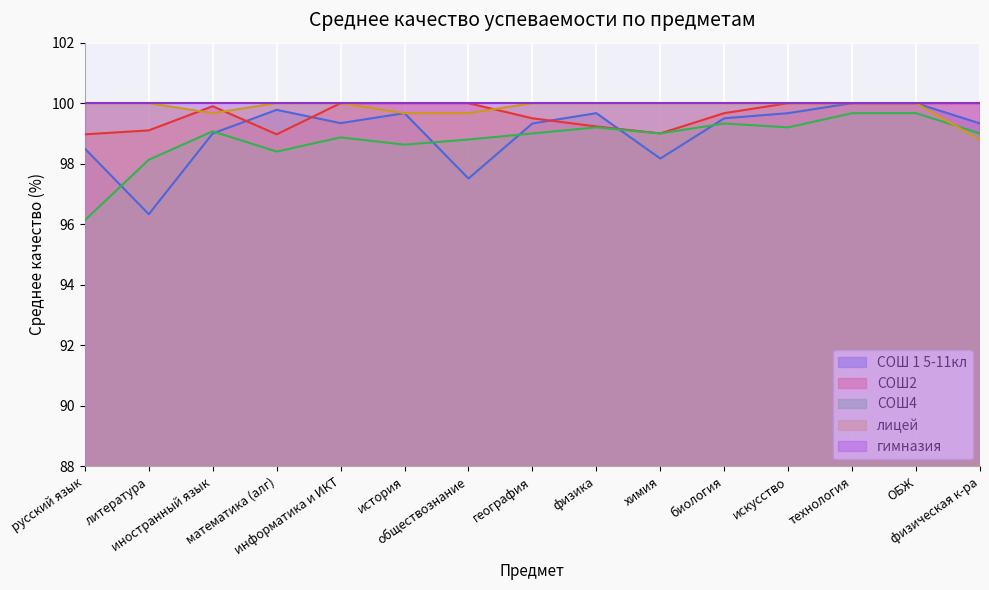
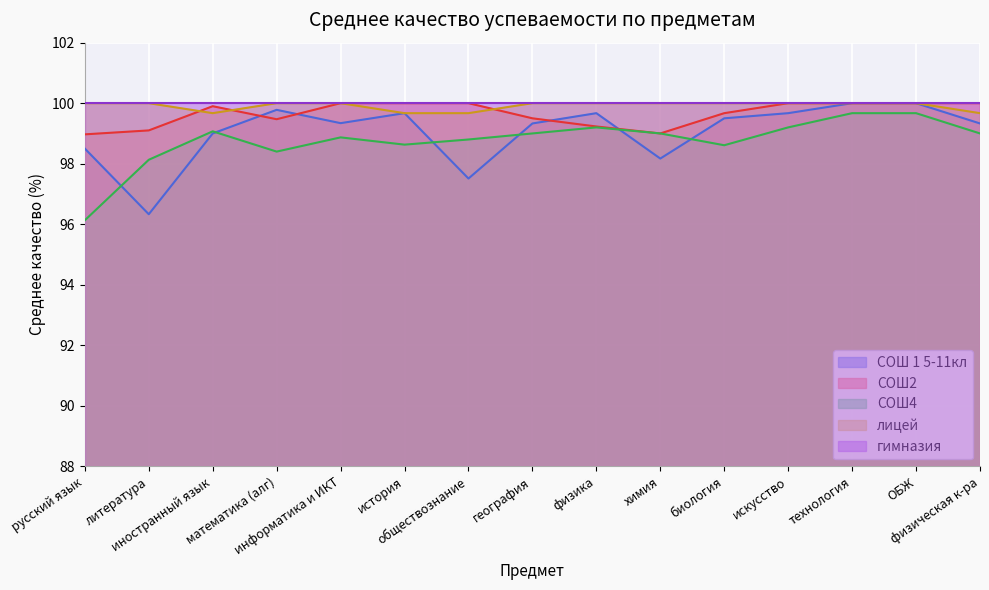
СОШ2, математика (алг): 99.0 -> 99.5
СОШ4, биология: 99.3 -> 98.6
лицей, физическая к-ра: 98.8 -> 99.7
